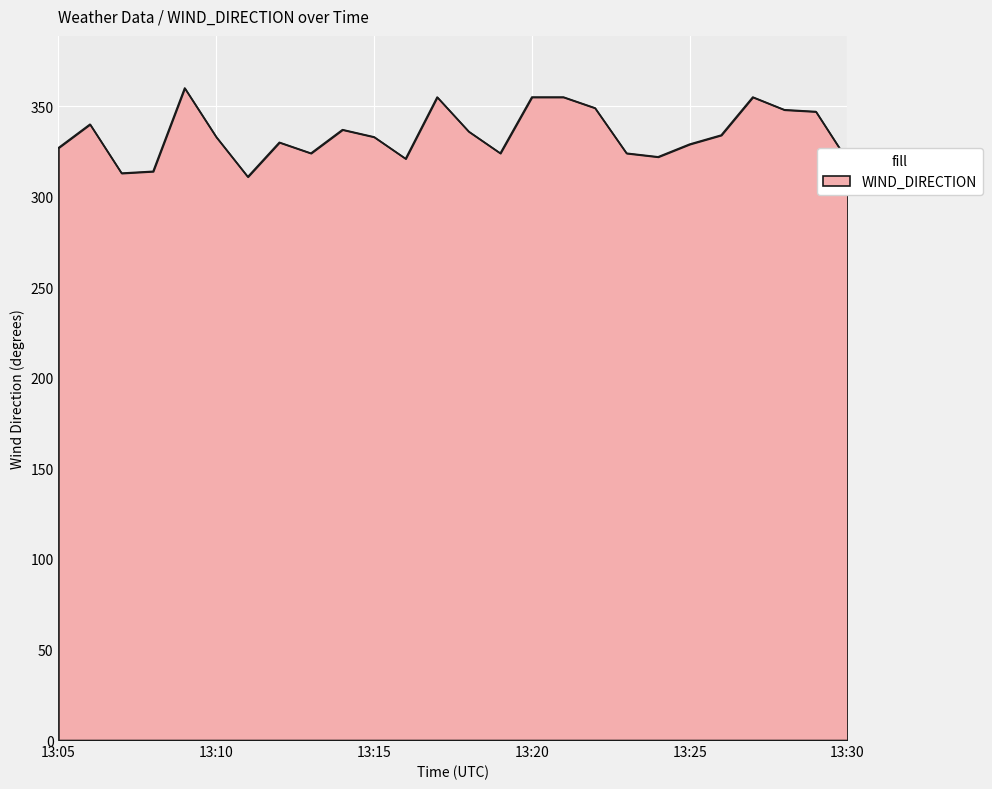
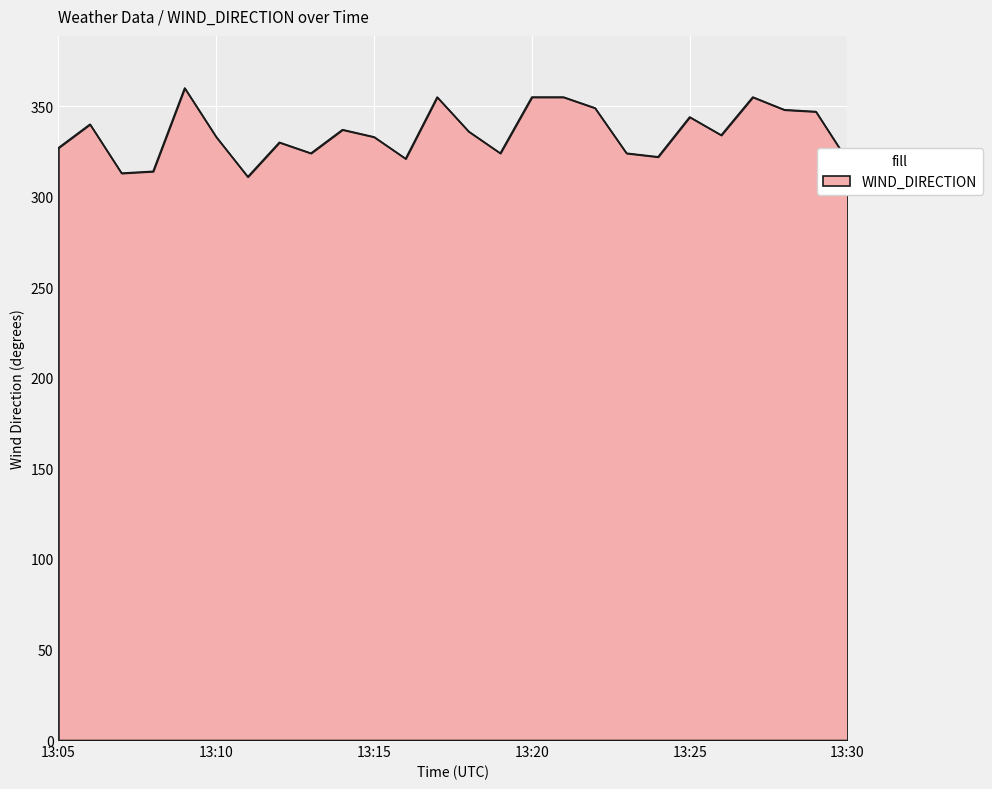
13:25: 329 -> 344
